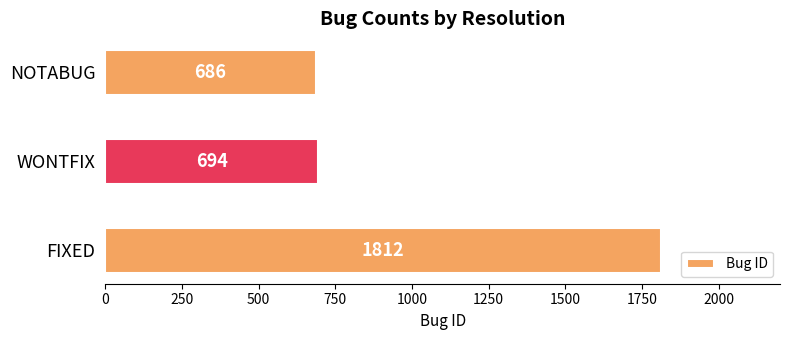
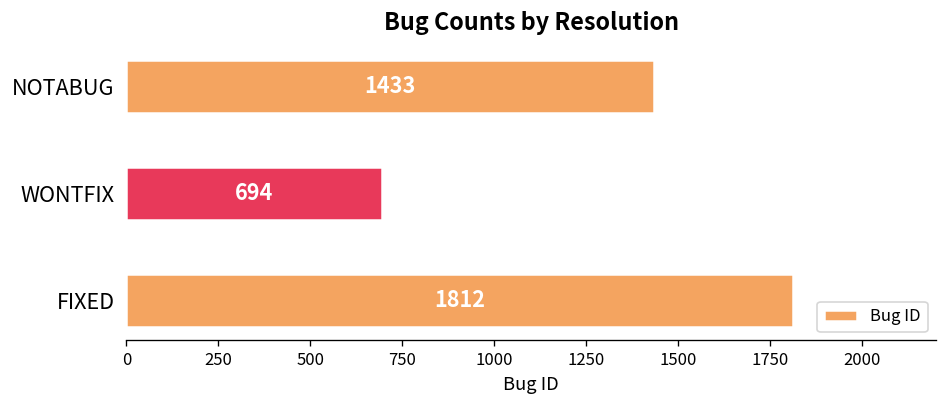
NOTABUG: 686 -> 1433
